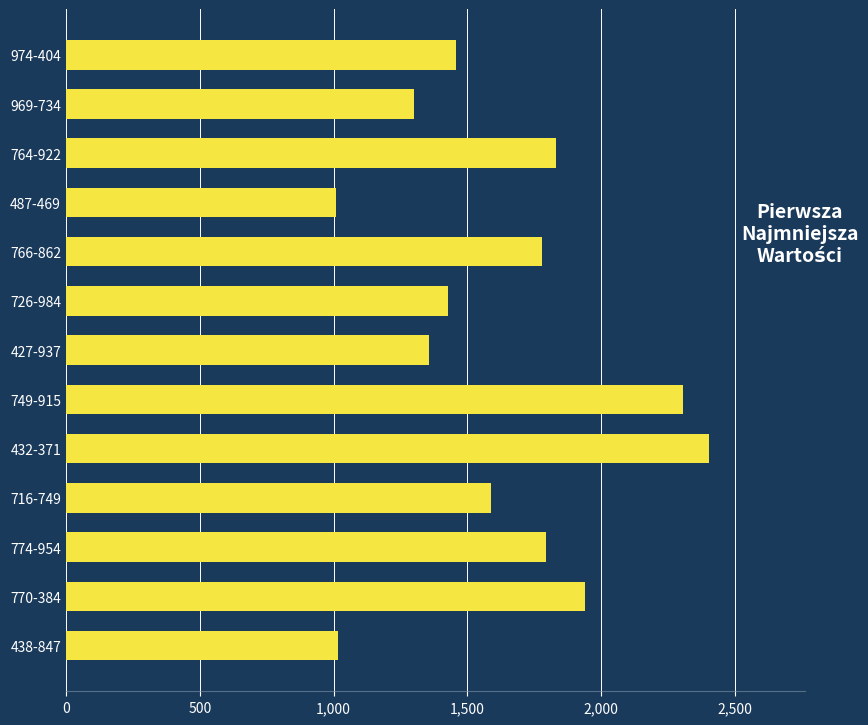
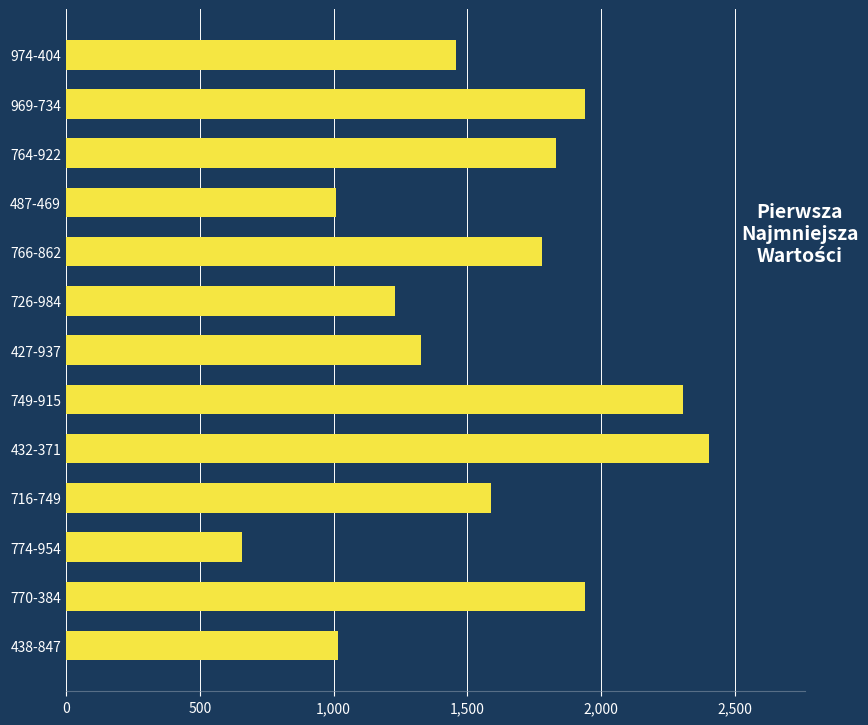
969-734: 1,300 -> 1,940
726-984: 1,430 -> 1,230
427-937: 1,360 -> 1,330
774-954: 1,790 -> 660
